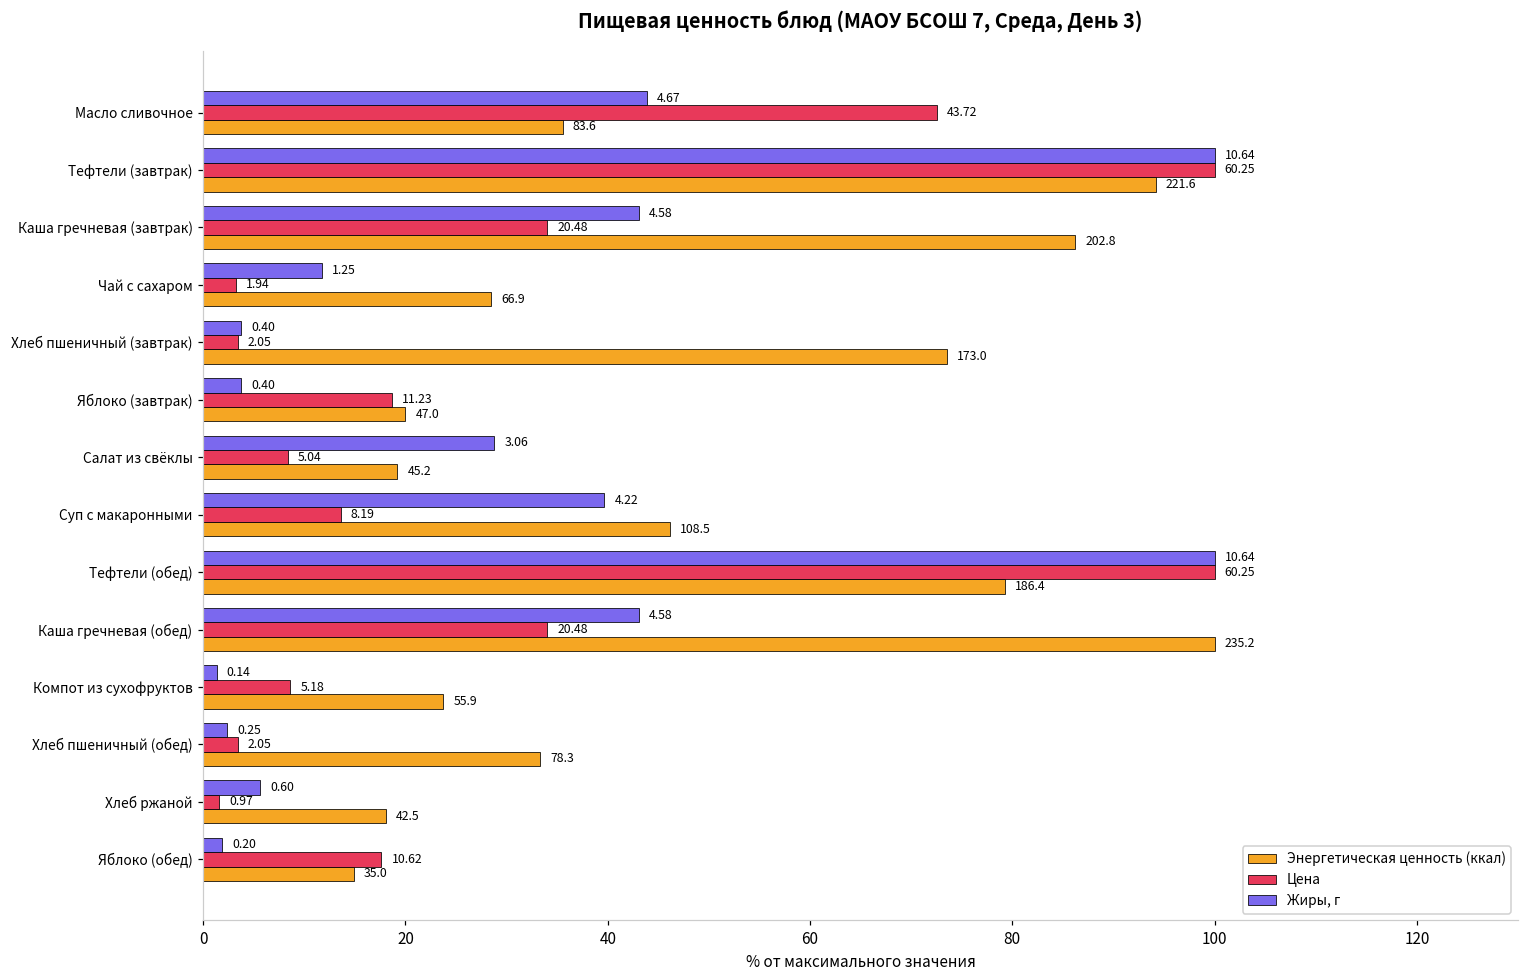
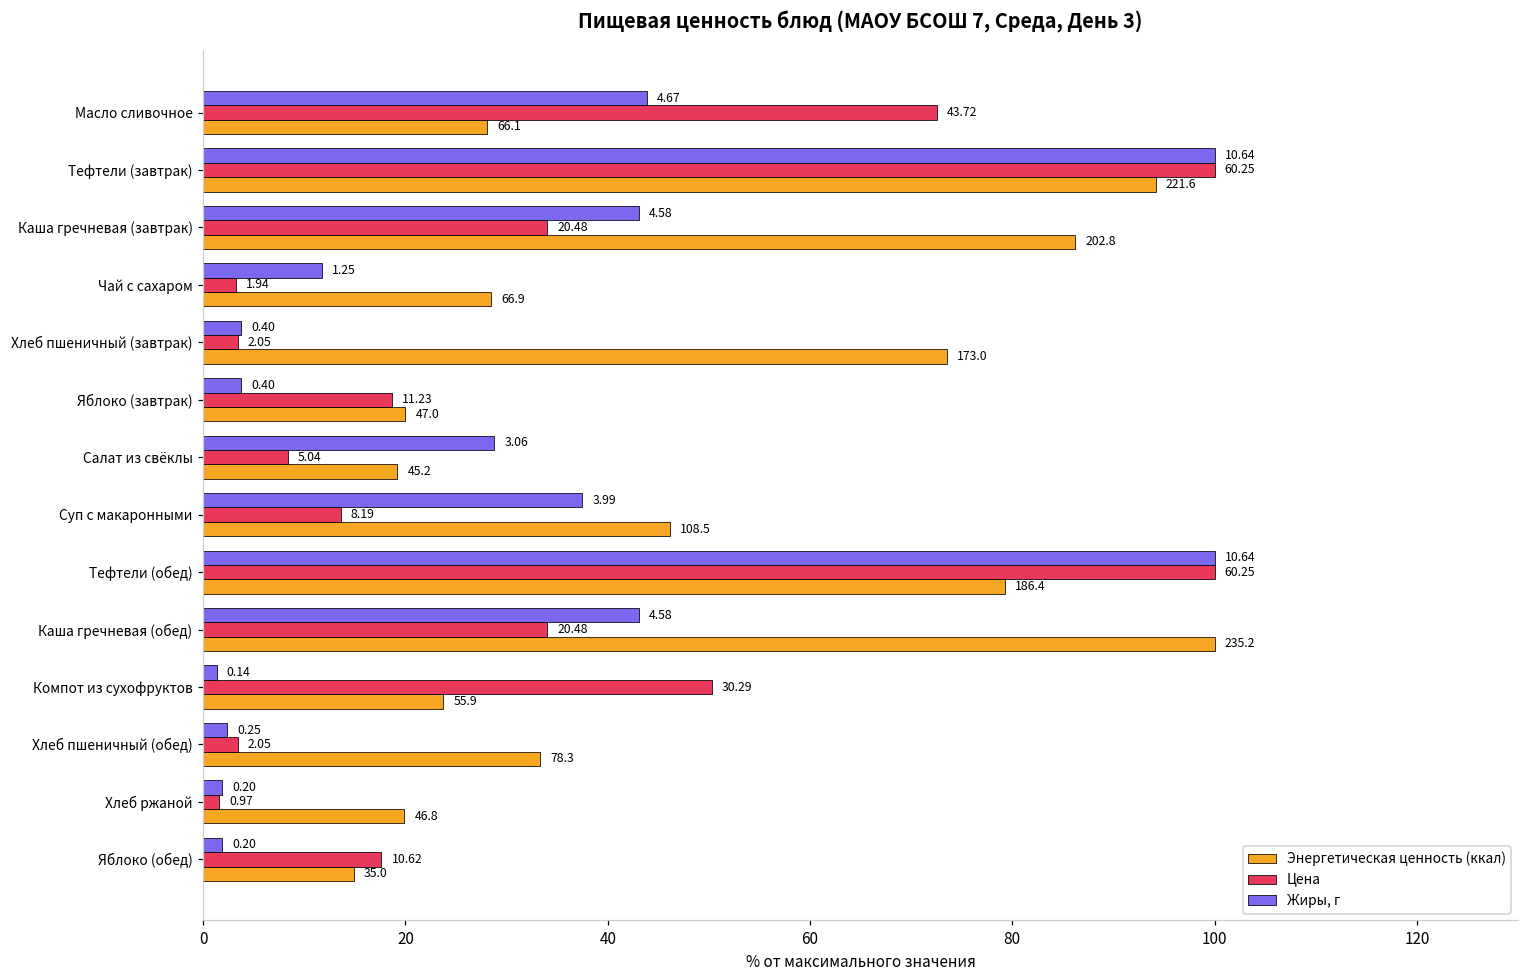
Энергетическая ценность (ккал), Масло сливочное: 83.6 -> 66.1
Жиры, г, Суп с макаронными: 4.22 -> 3.99
Цена, Компот из сухофруктов: 5.18 -> 30.29
Жиры, г, Хлеб ржаной: 0.60 -> 0.20
Энергетическая ценность (ккал), Хлеб ржаной: 42.5 -> 46.8
